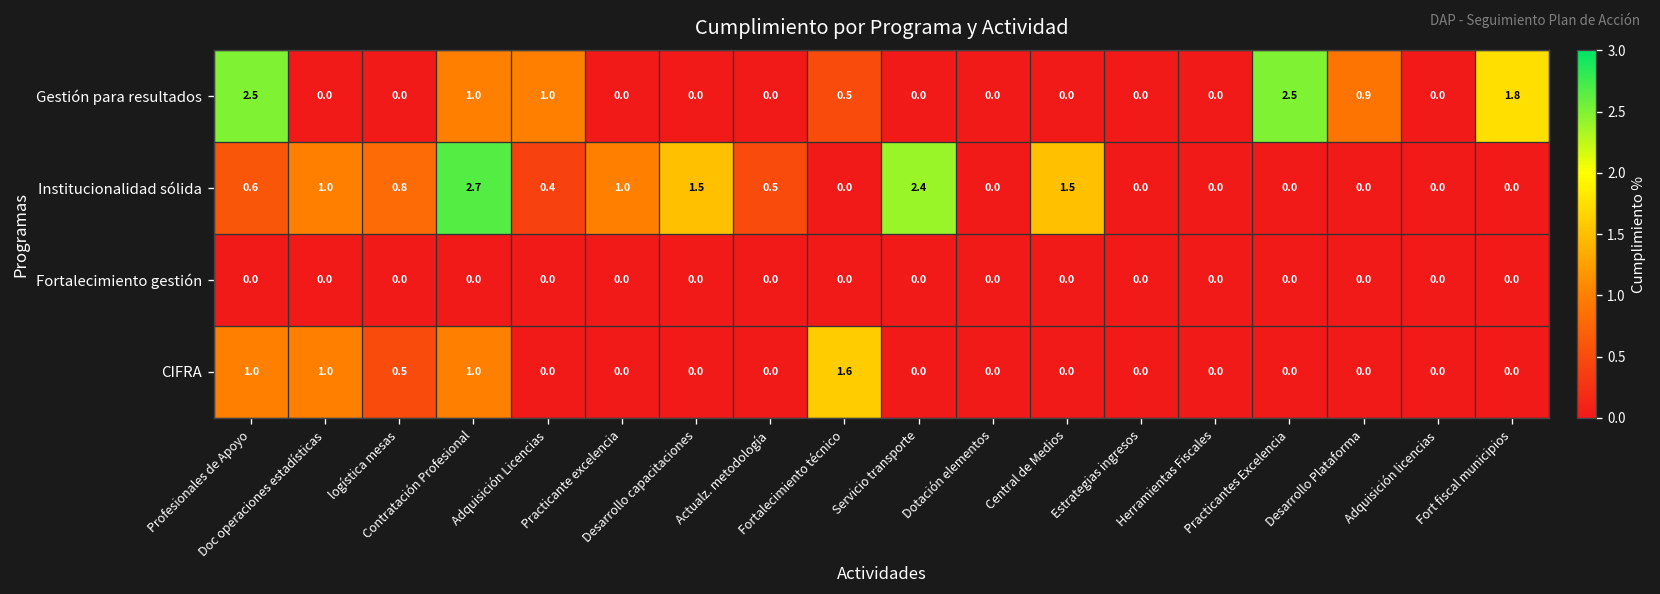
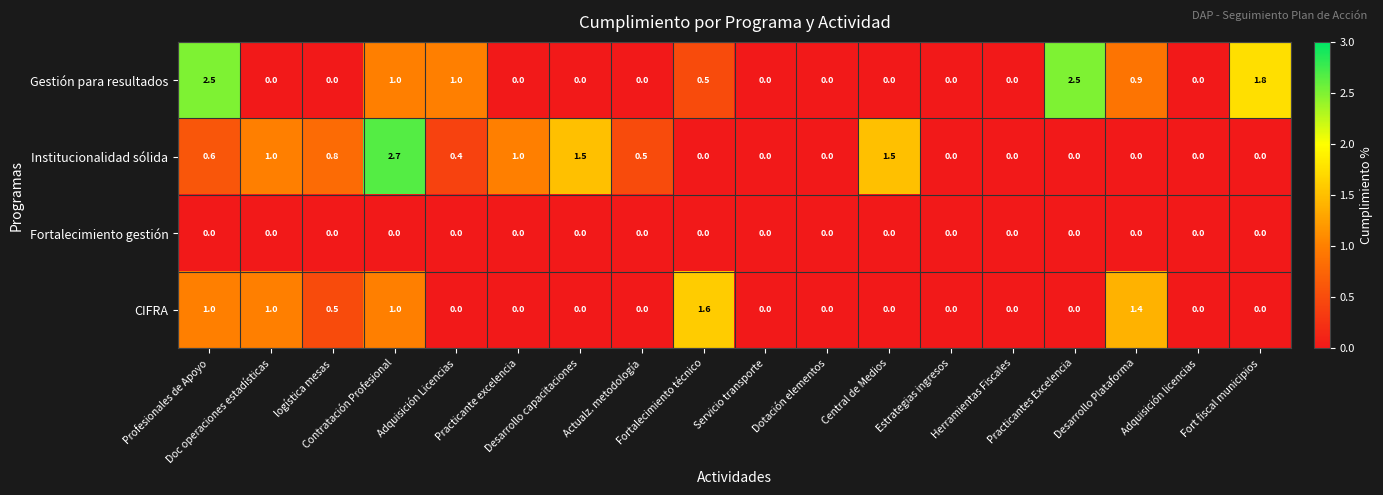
Institucionalidad sólida, Servicio transporte: 2.4 -> 0.0
CIFRA, Desarrollo Plataforma: 0.0 -> 1.4
